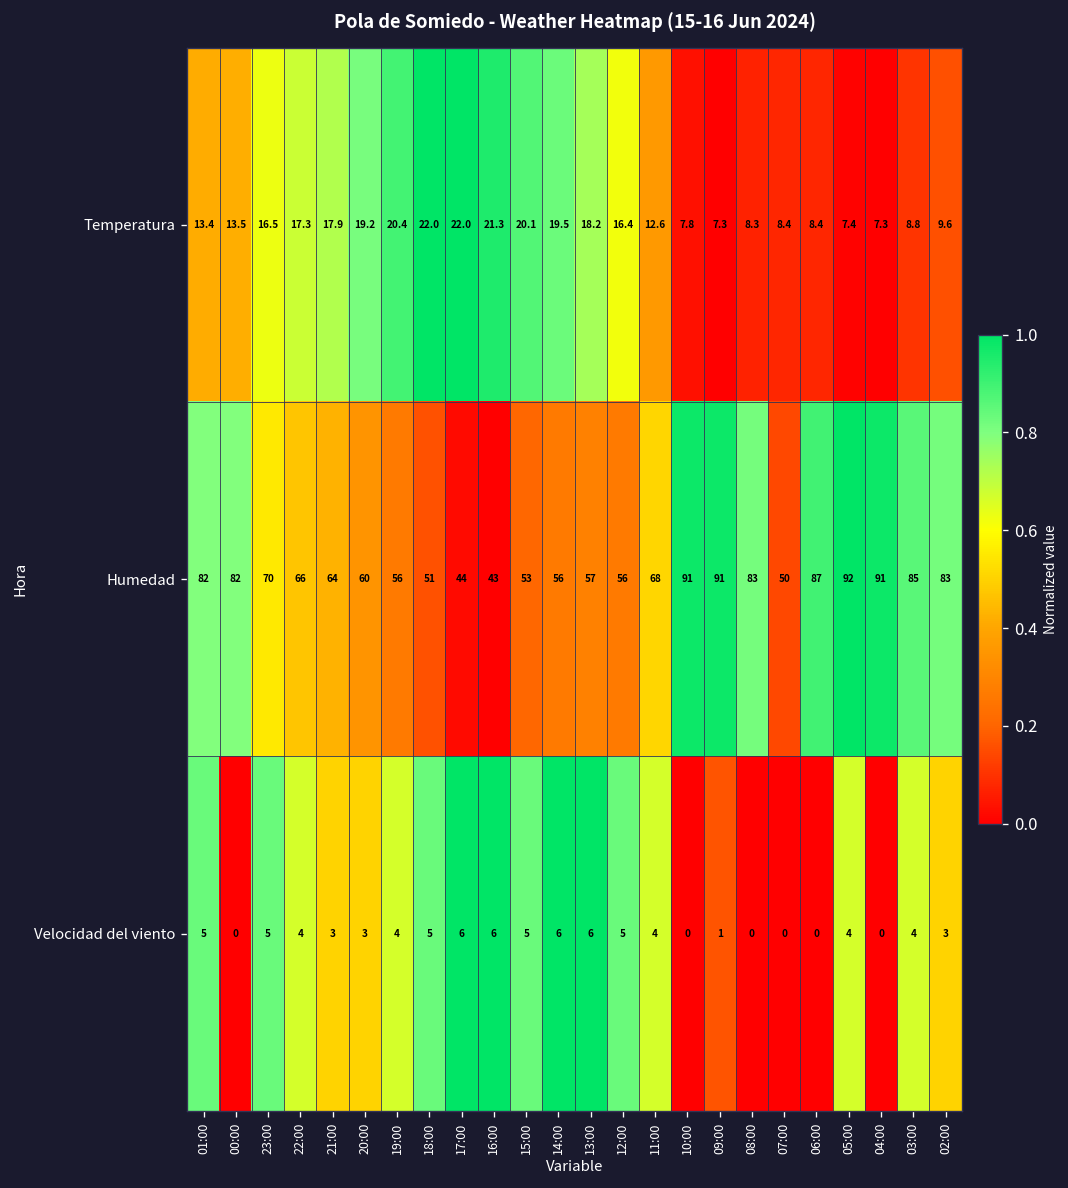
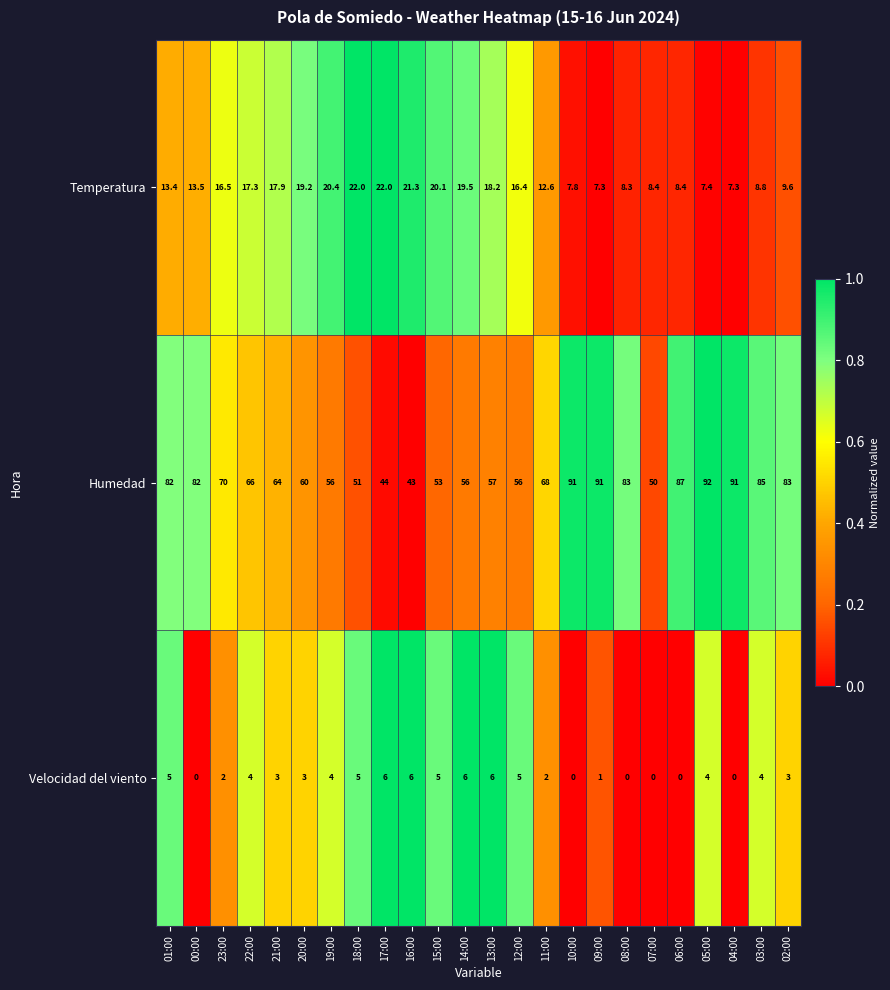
Velocidad del viento, 23:00: 5 -> 2
Velocidad del viento, 11:00: 4 -> 2
